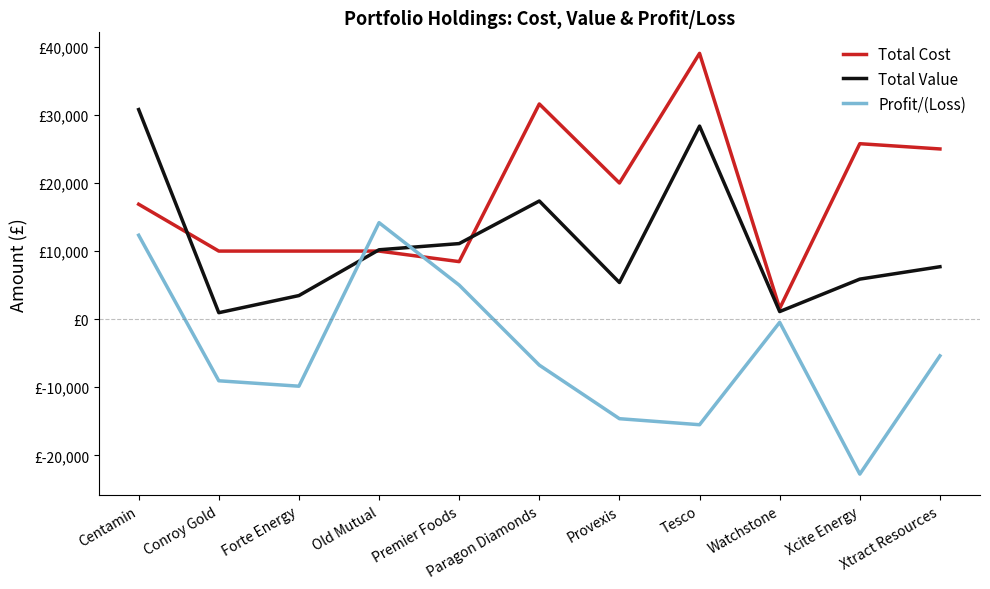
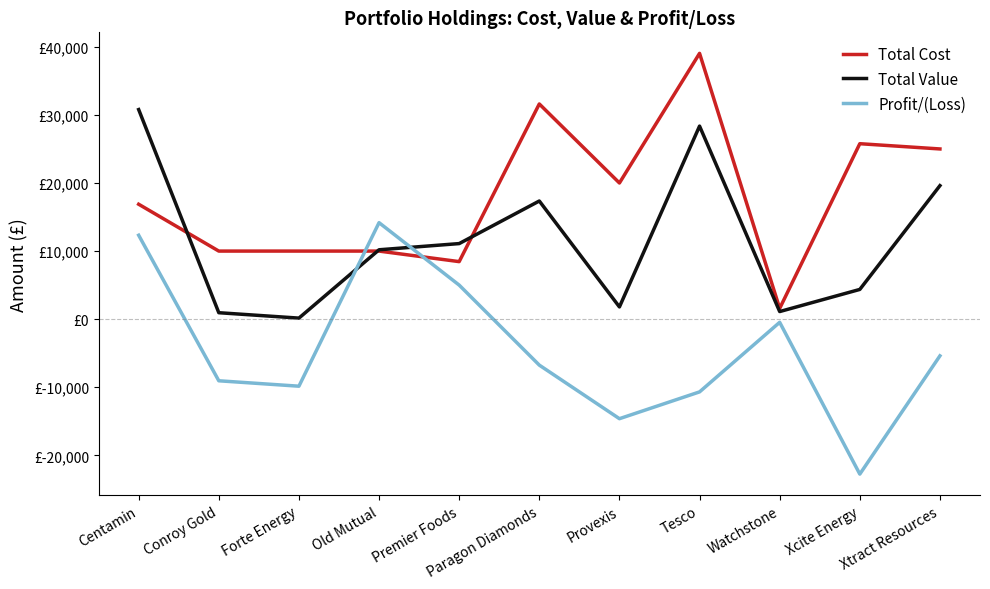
Total Value, Forte Energy: £3,000 -> £0
Total Value, Provexis: £5,000 -> £2,000
Profit/(Loss), Tesco: £-16,000 -> £-11,000
Total Value, Xcite Energy: £6,000 -> £4,000
Total Value, Xtract Resources: £8,000 -> £20,000
